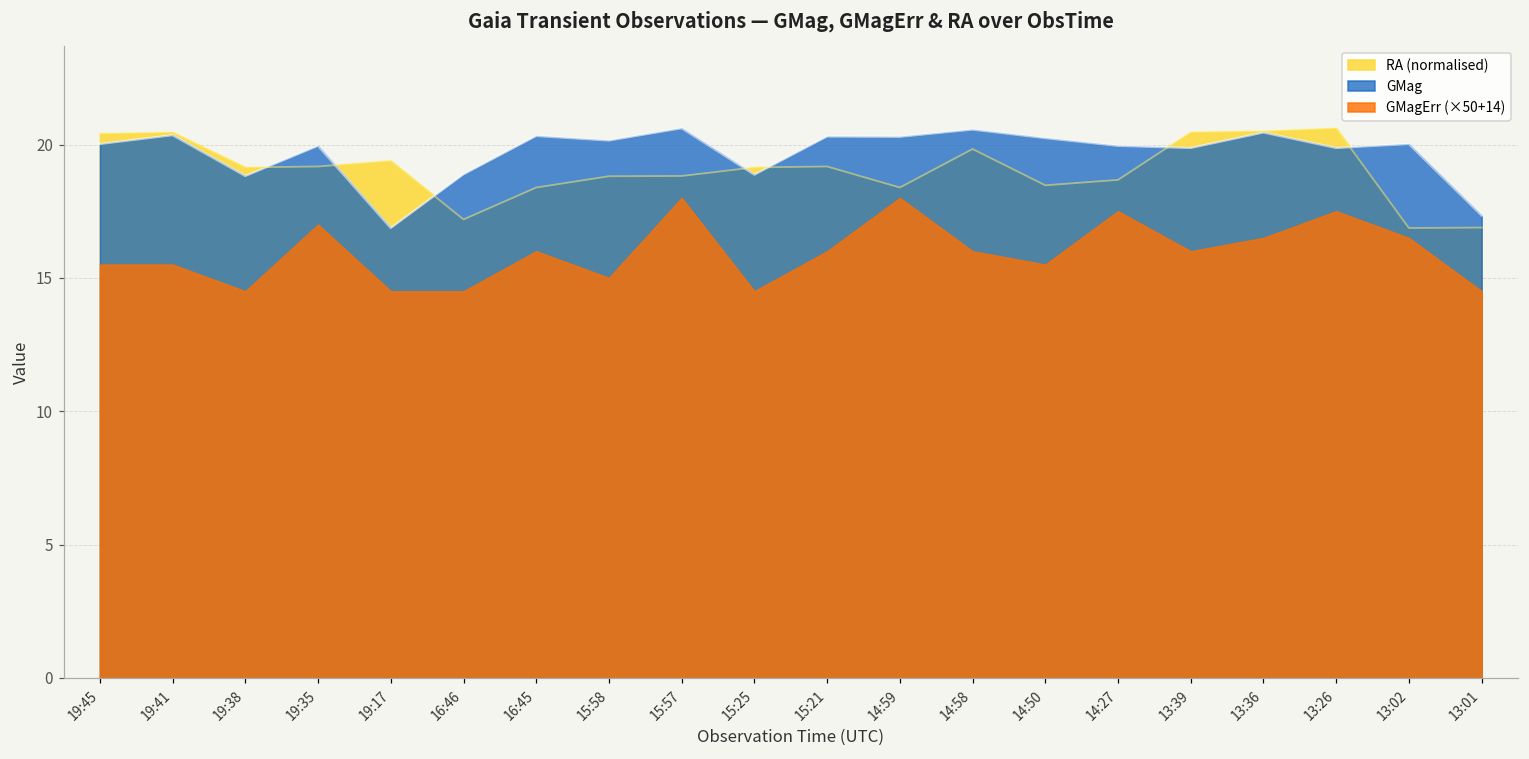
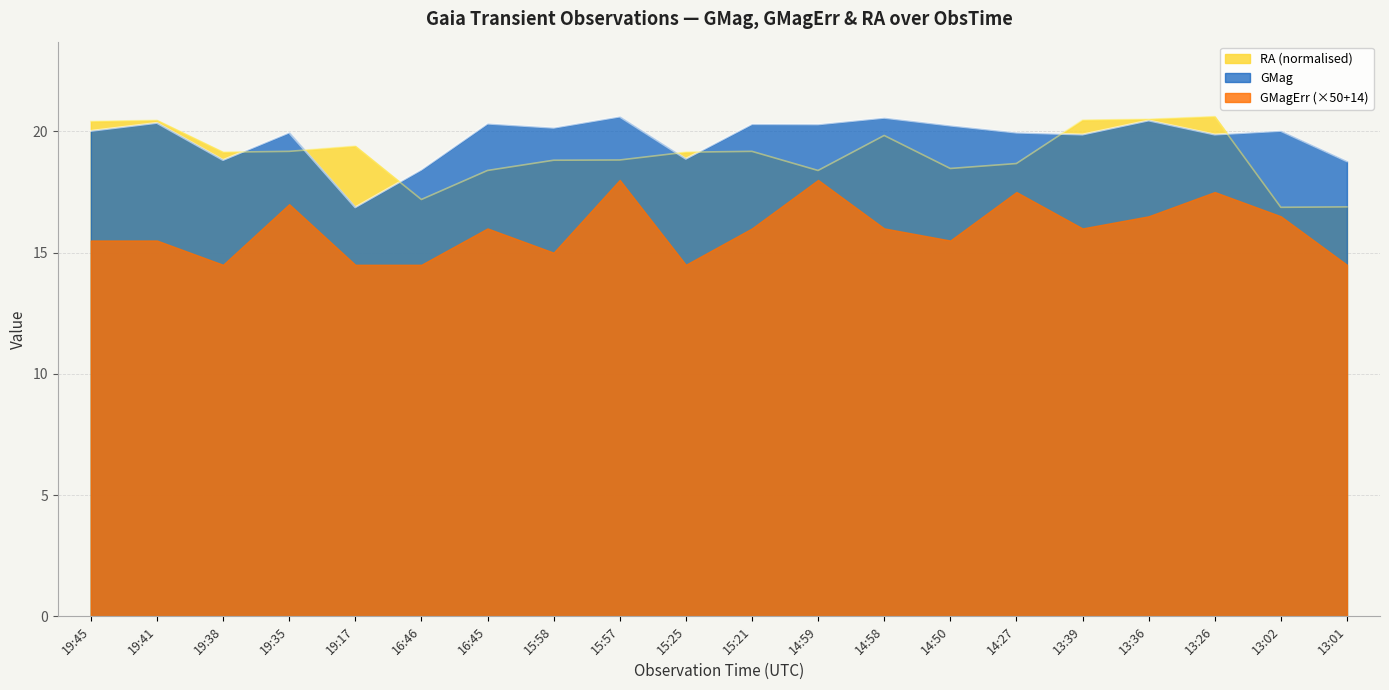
GMag, 16:46: 18.9 -> 18.4
GMag, 13:01: 17.3 -> 18.8
